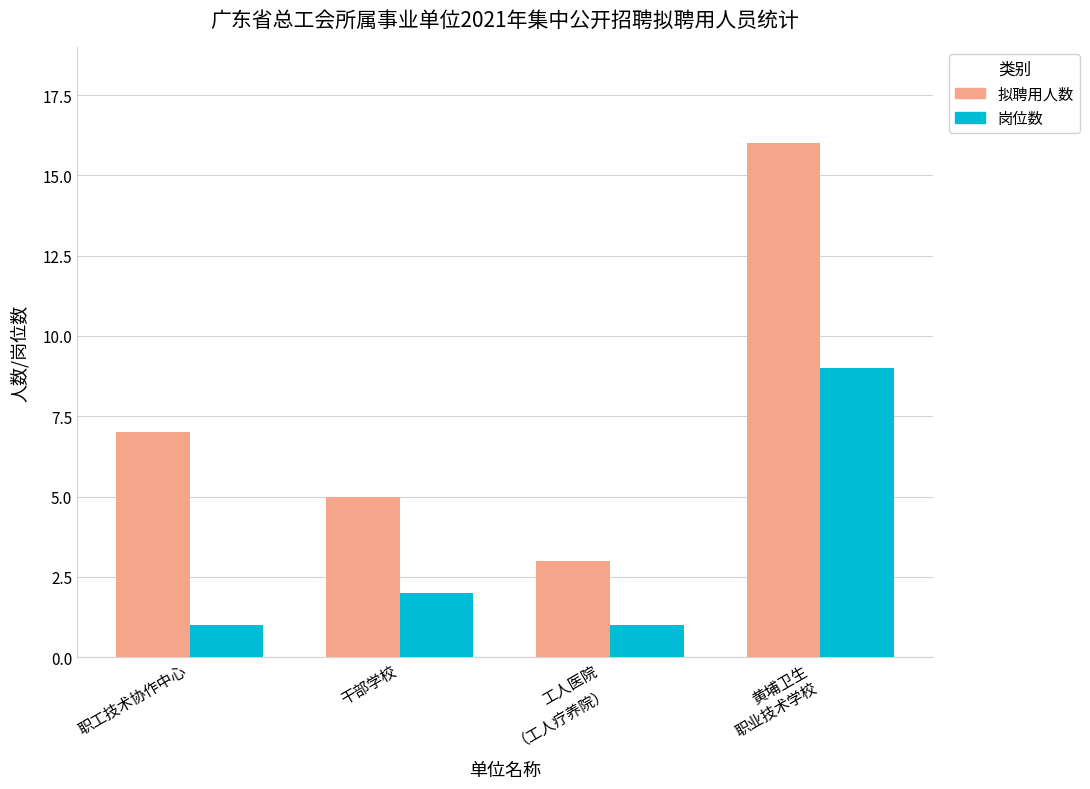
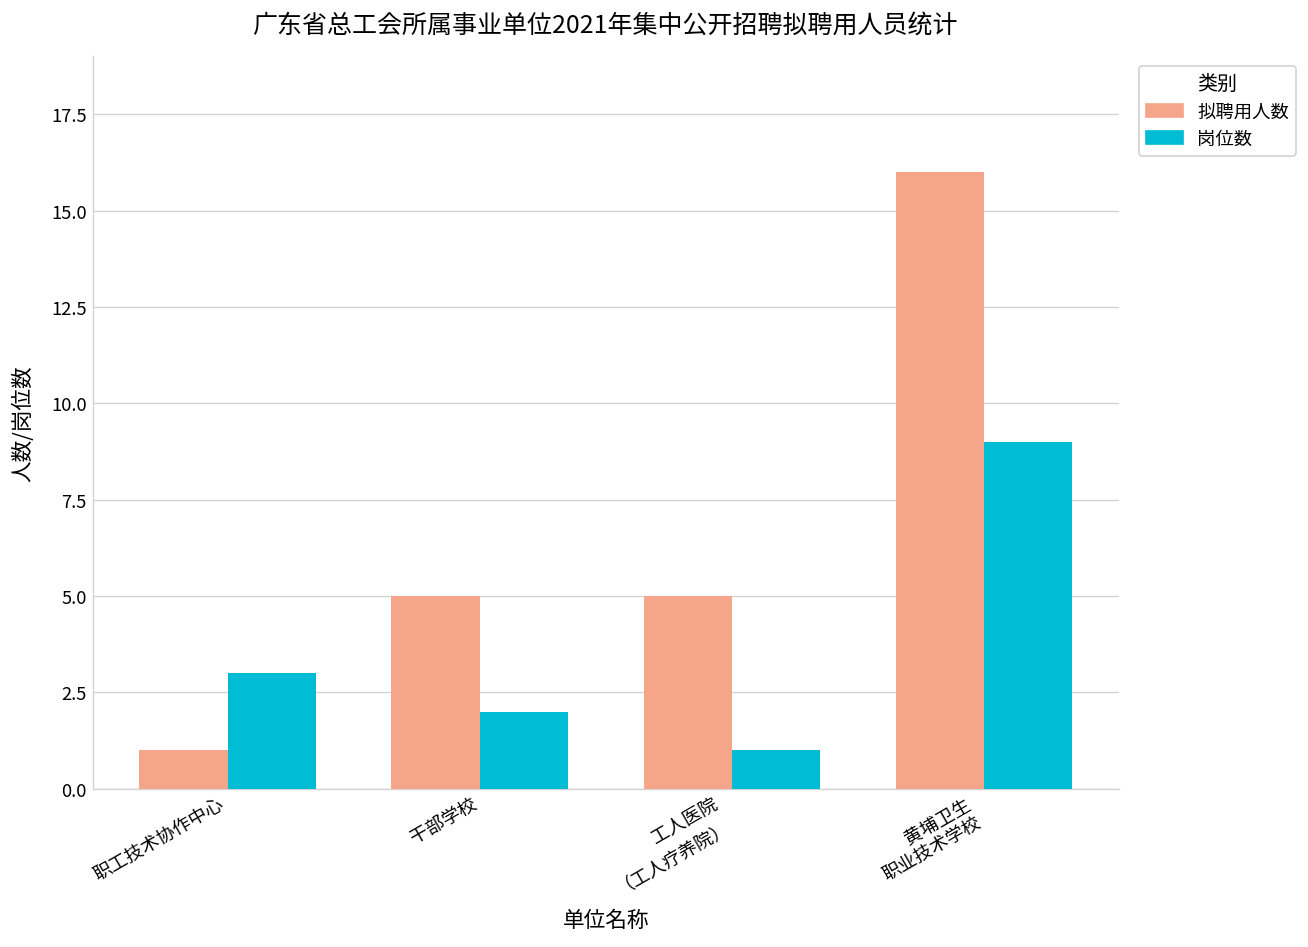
拟聘用人数, 职工技术协作中心: 7 -> 1
岗位数, 职工技术协作中心: 1 -> 3
拟聘用人数, 工人医院 （工人疗养院）: 3 -> 5
